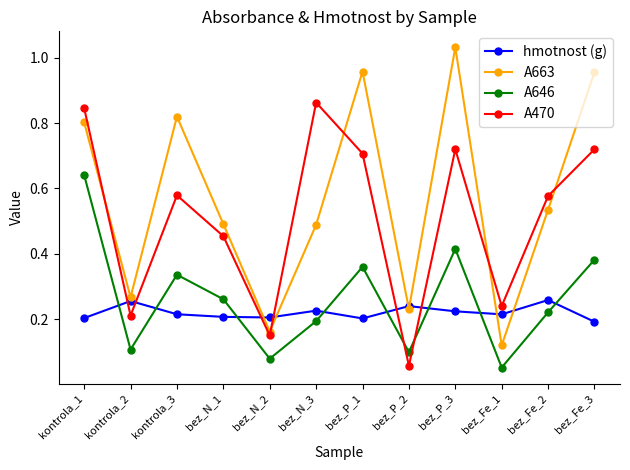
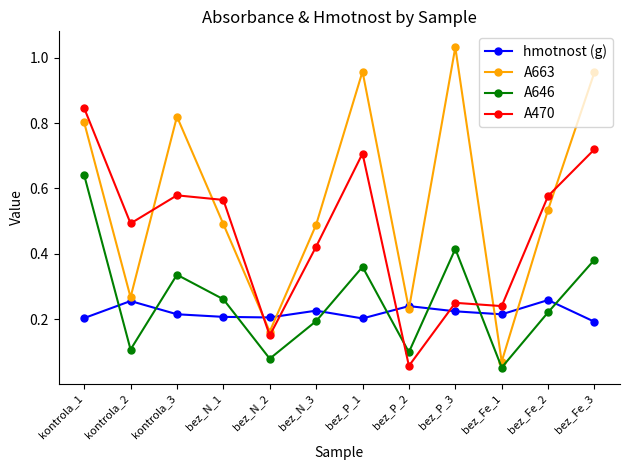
A470, kontrola_2: 0.21 -> 0.49
A470, bez_N_1: 0.45 -> 0.57
A470, bez_N_3: 0.86 -> 0.42
A470, bez_P_3: 0.72 -> 0.25
A663, bez_Fe_1: 0.12 -> 0.07
